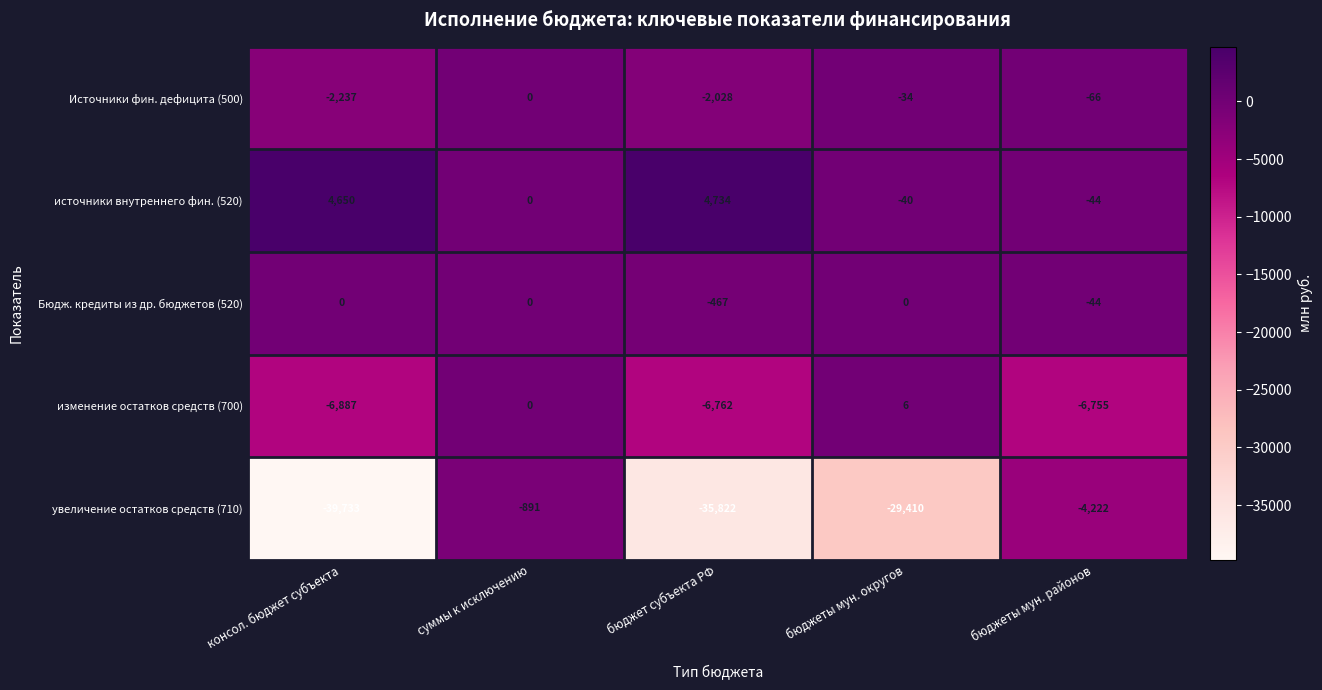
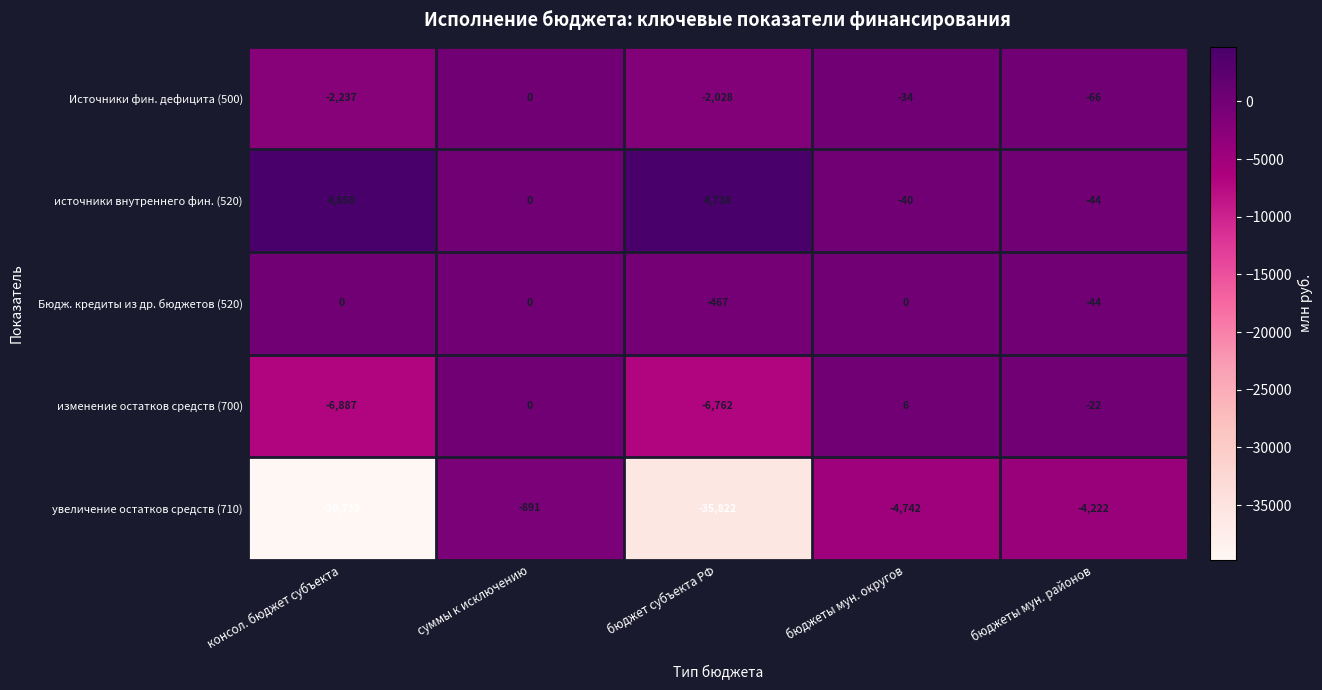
изменение остатков средств (700), бюджеты мун. районов: -6,755 -> -22
увеличение остатков средств (710), бюджеты мун. округов: -29,410 -> -4,742
